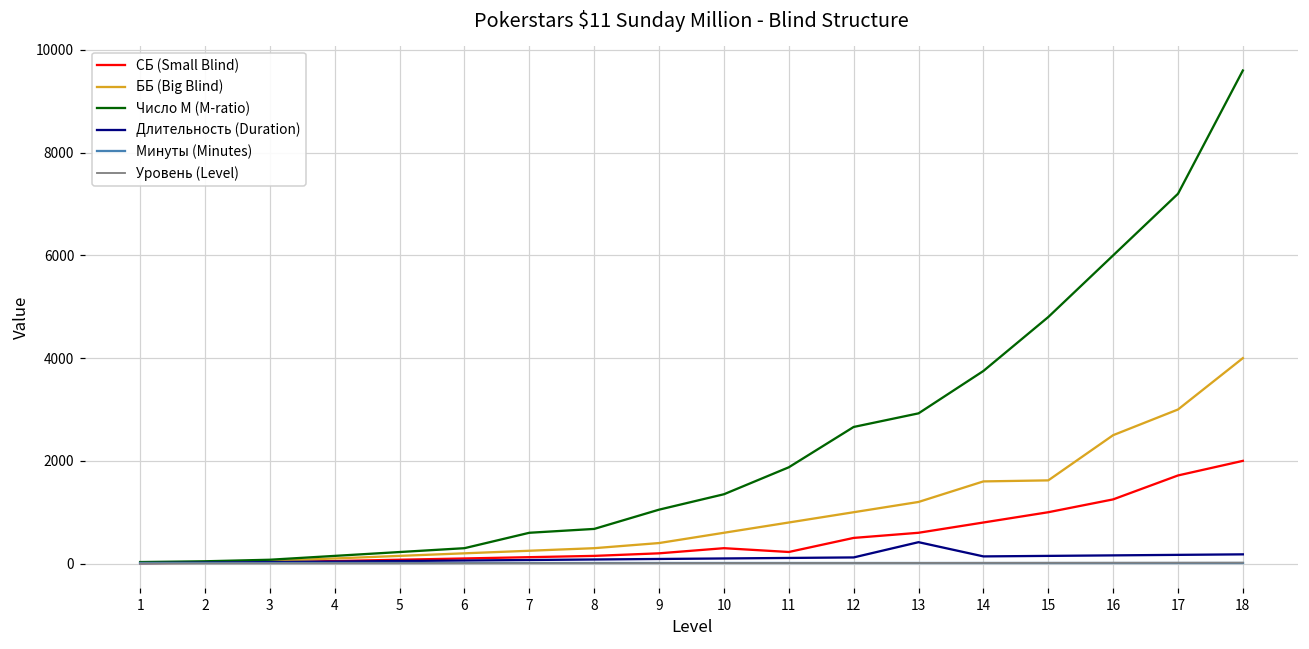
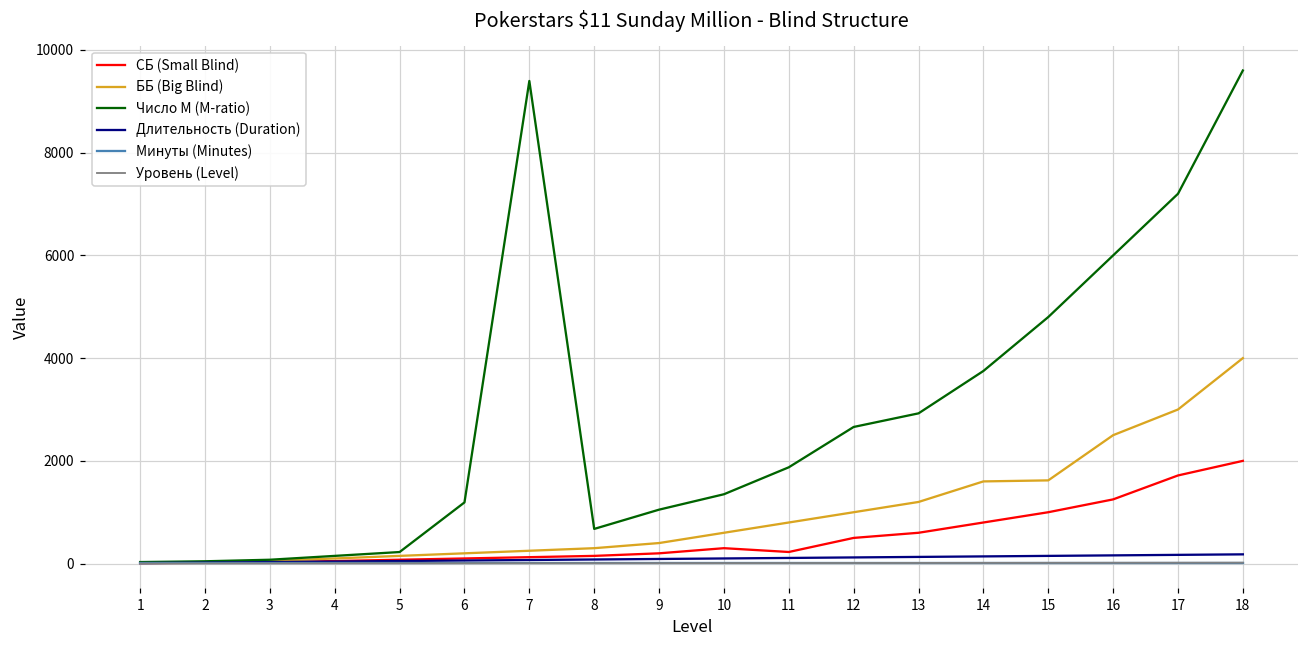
Число М (M-ratio), 6: 300 -> 1200
Число М (M-ratio), 7: 600 -> 9400
Длительность (Duration), 13: 400 -> 100
